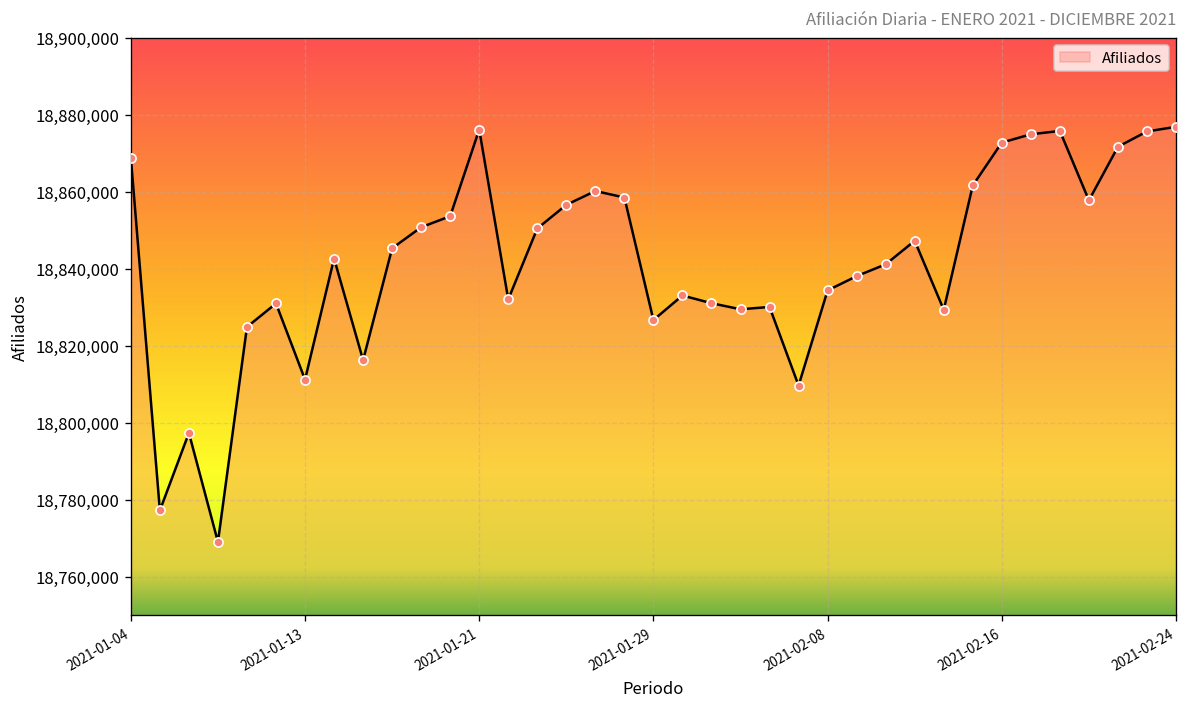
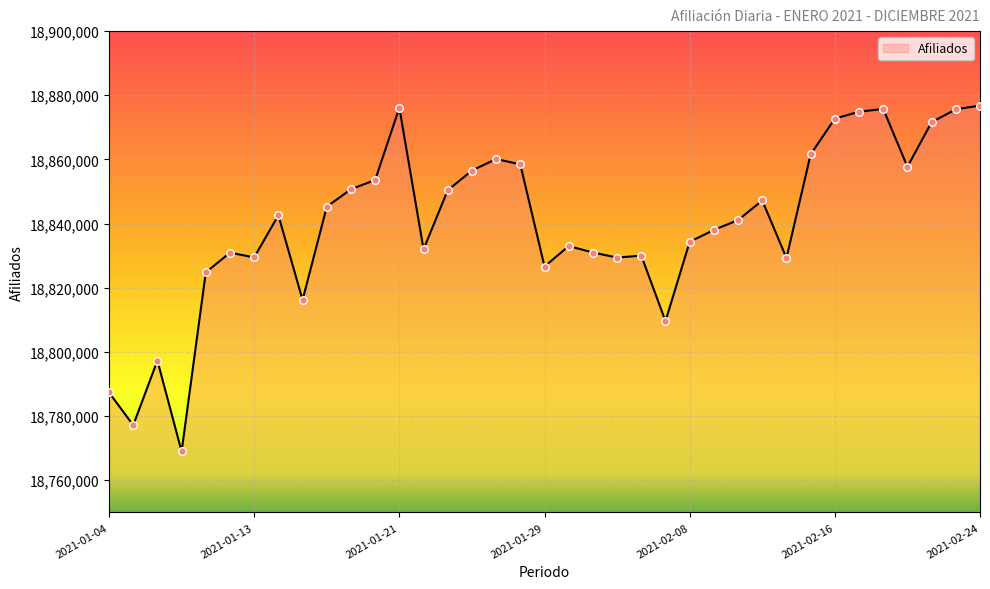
2021-01-04: 18,869,000 -> 18,787,000
2021-01-13: 18,811,000 -> 18,829,000
